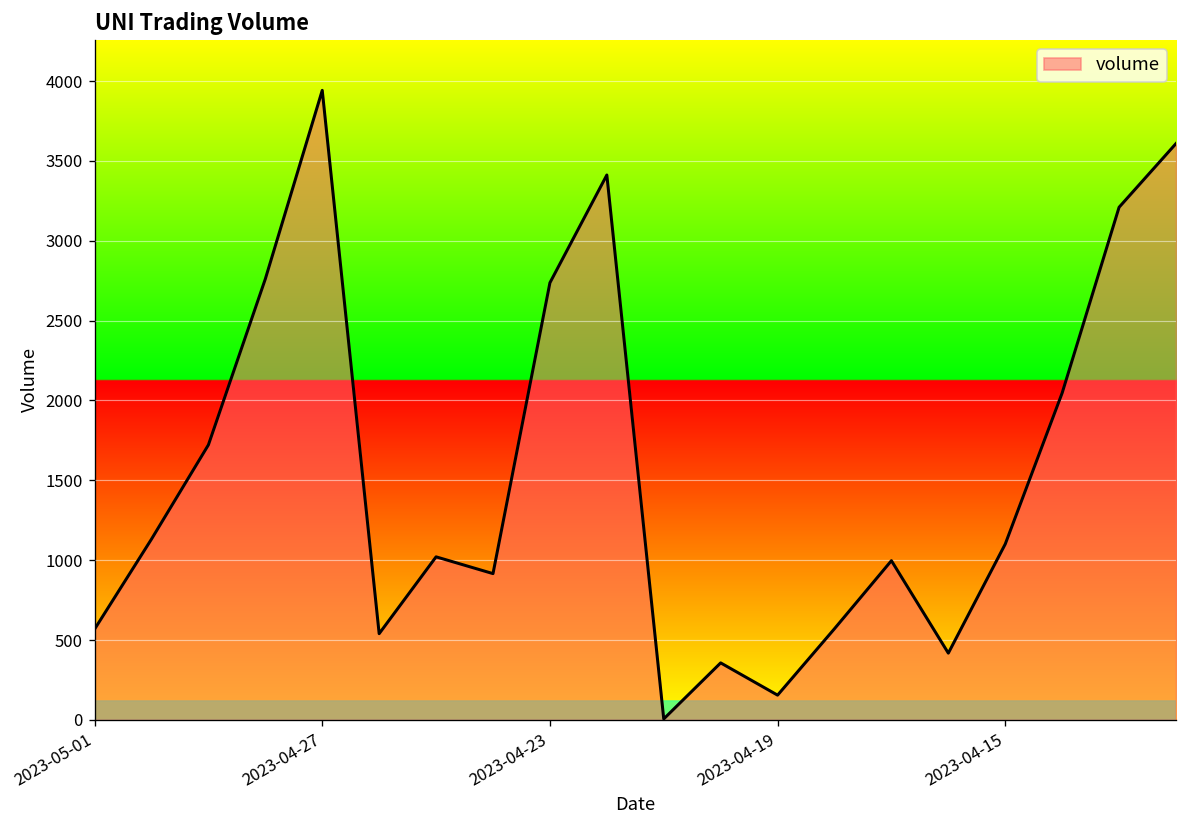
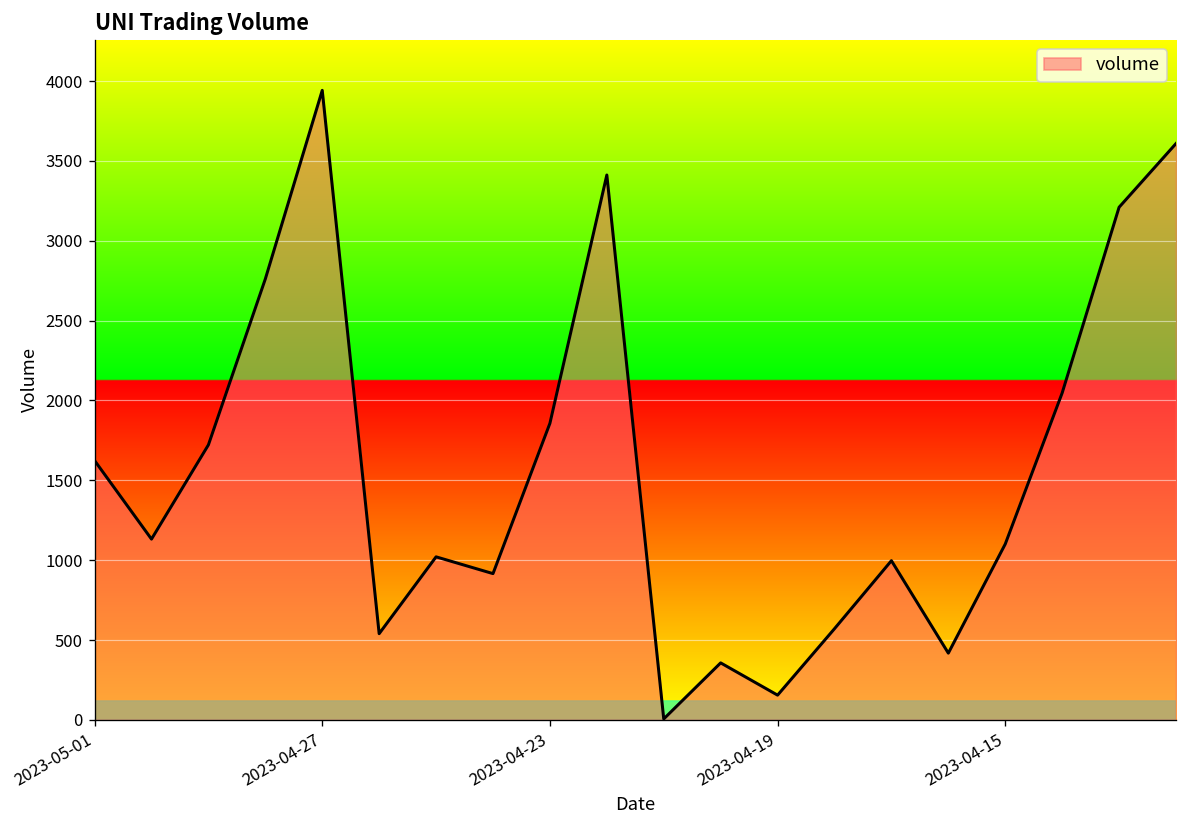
2023-05-01: 570 -> 1620
2023-04-23: 2740 -> 1860
